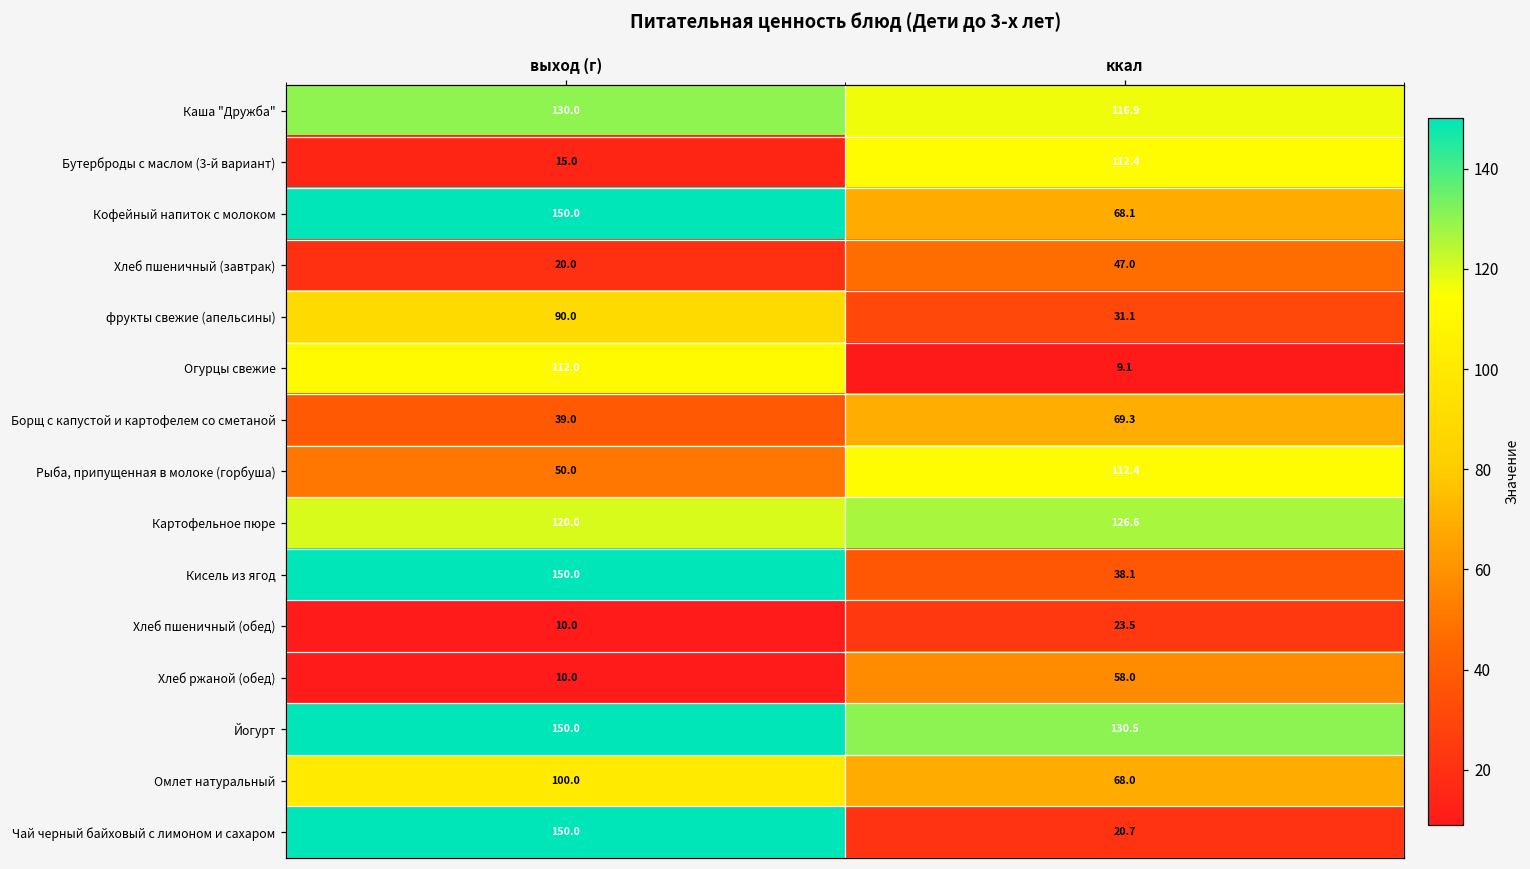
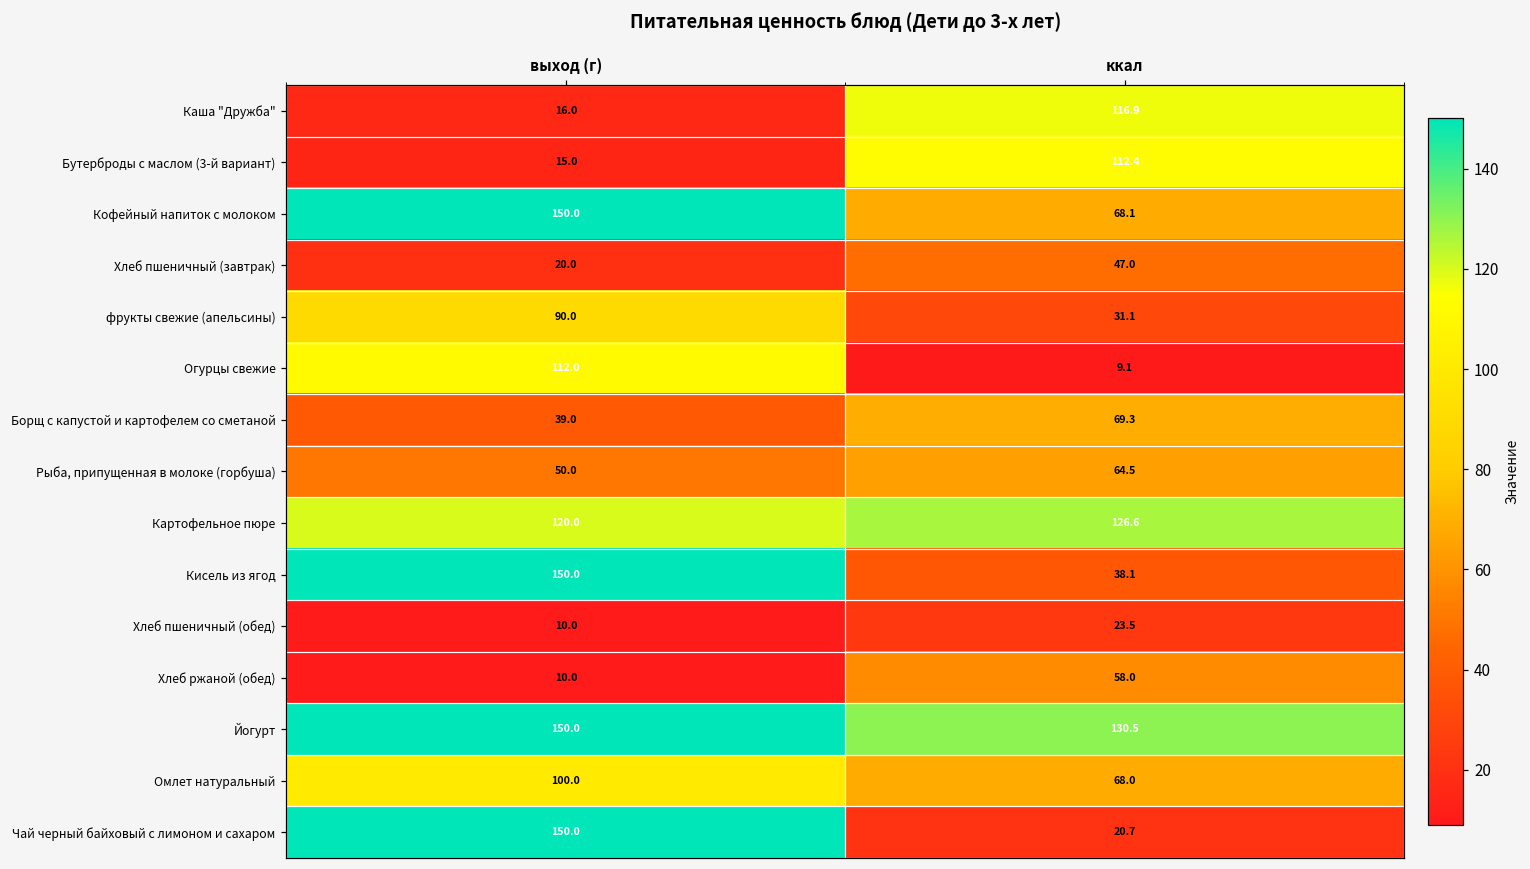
Каша "Дружба", выход (г): 130.0 -> 16.0
Рыба, припущенная в молоке (горбуша), ккал: 112.4 -> 64.5
